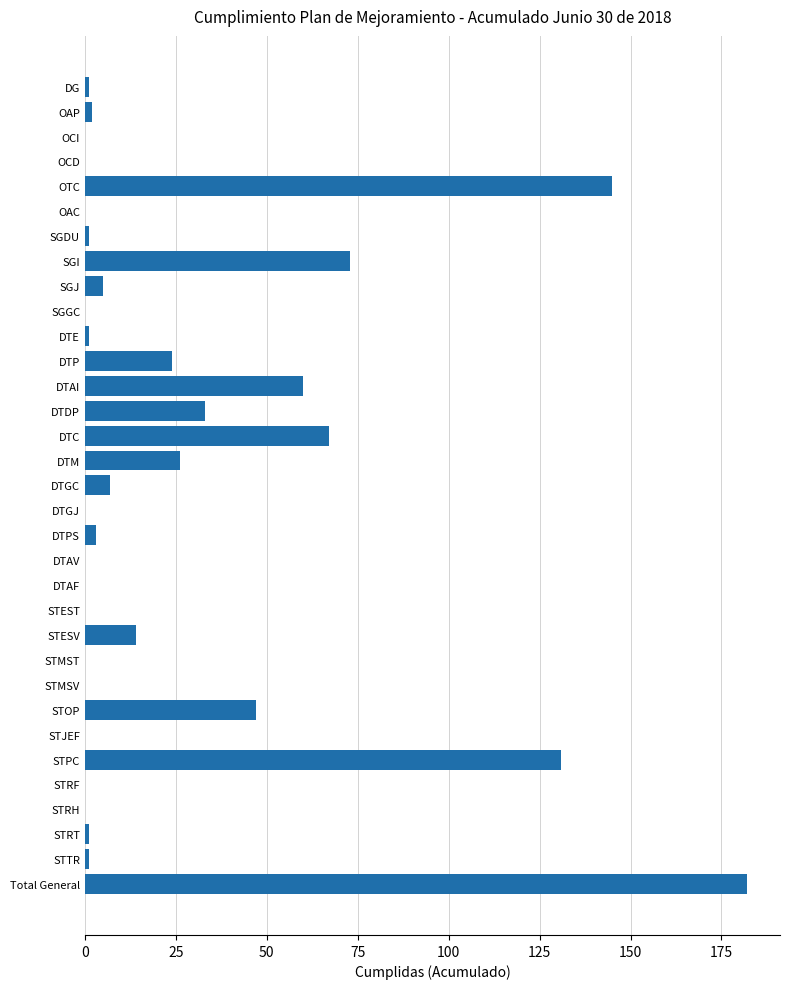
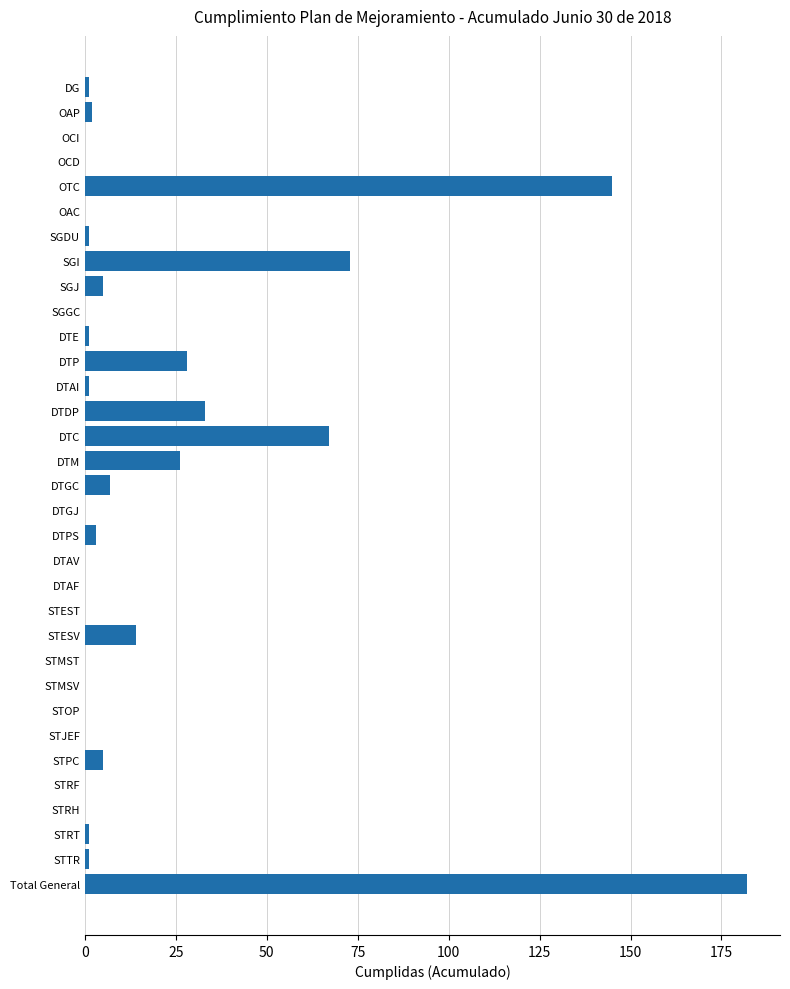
DTP: 24 -> 28
DTAI: 60 -> 1
STOP: 47 -> 0
STPC: 131 -> 5
